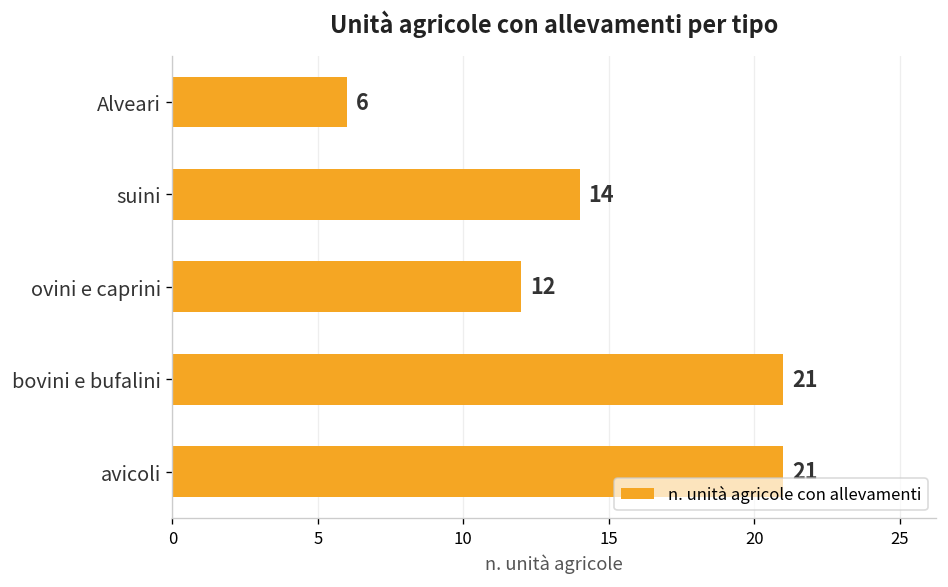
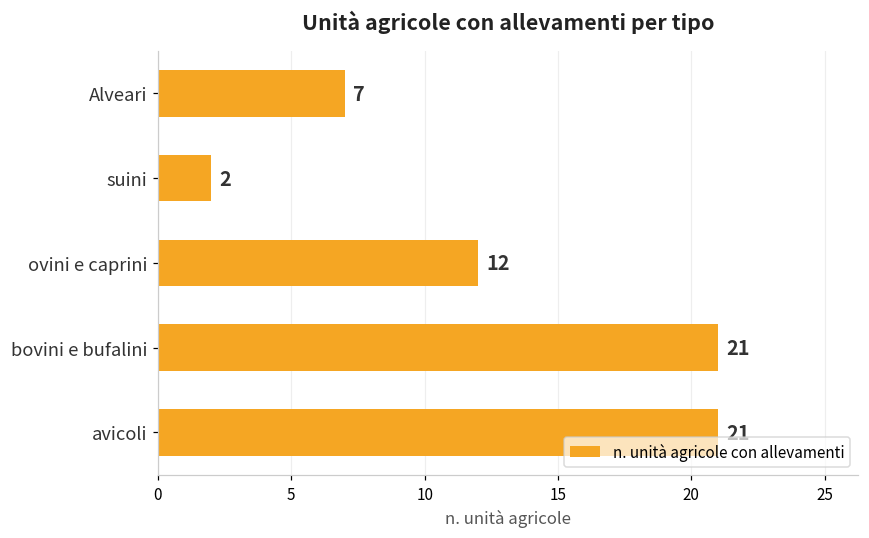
Alveari: 6 -> 7
suini: 14 -> 2
